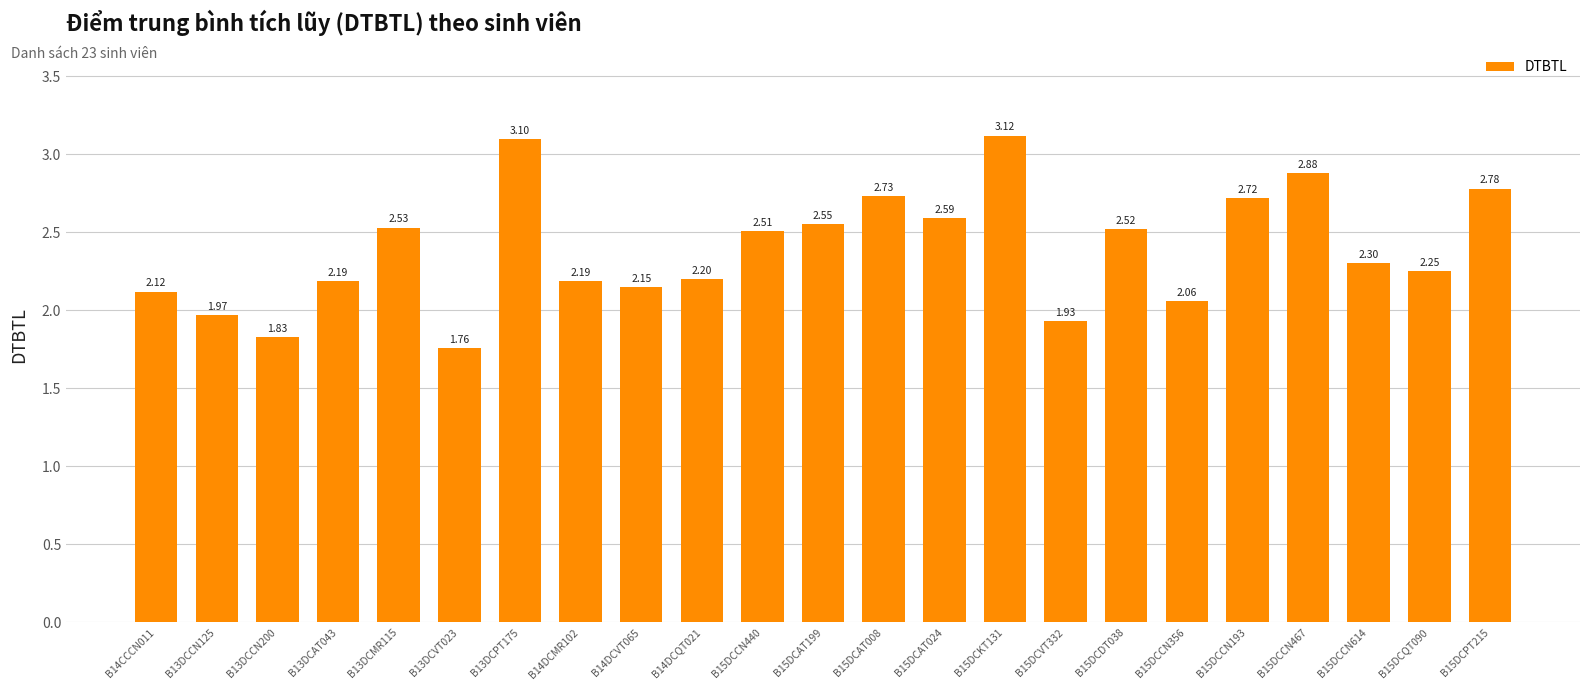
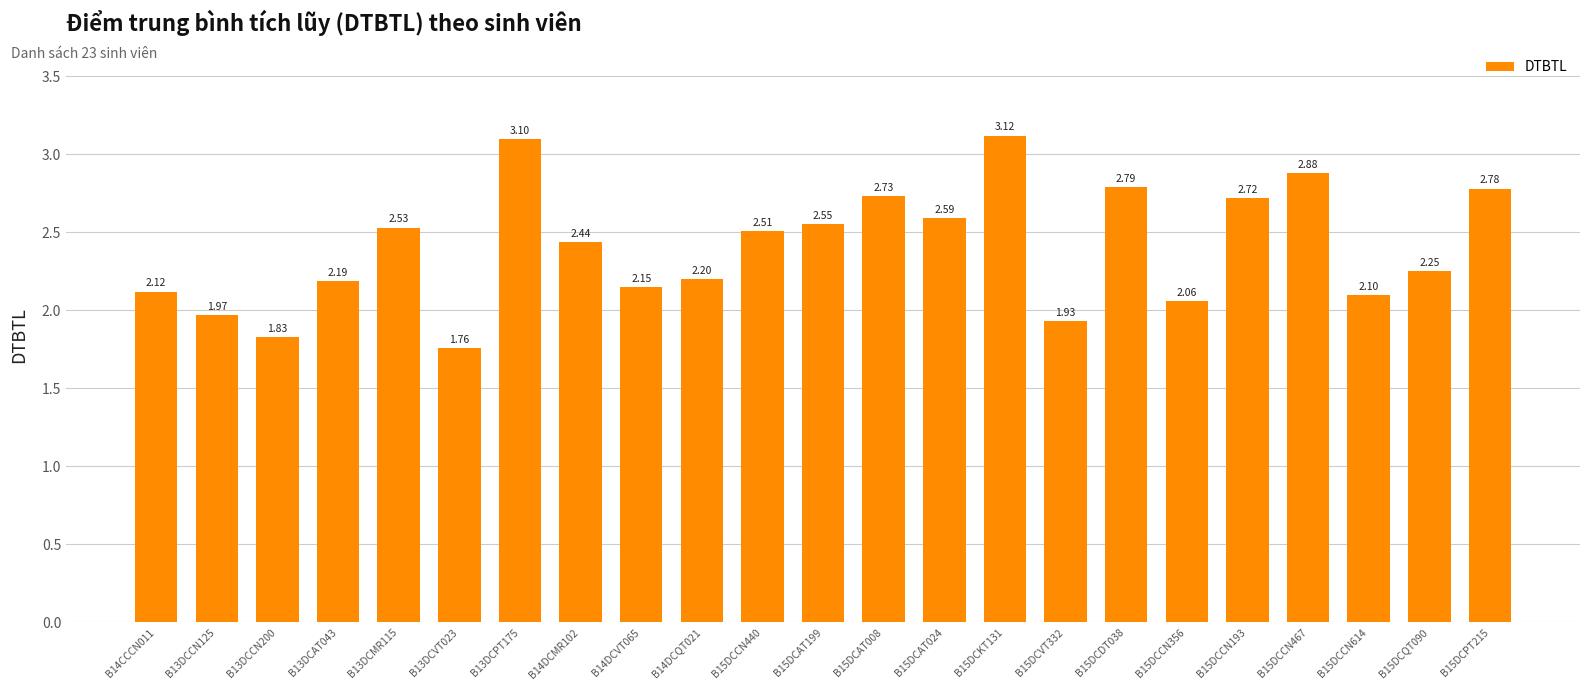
B14DCMR102: 2.19 -> 2.44
B15DCDT038: 2.52 -> 2.79
B15DCCN614: 2.30 -> 2.10
